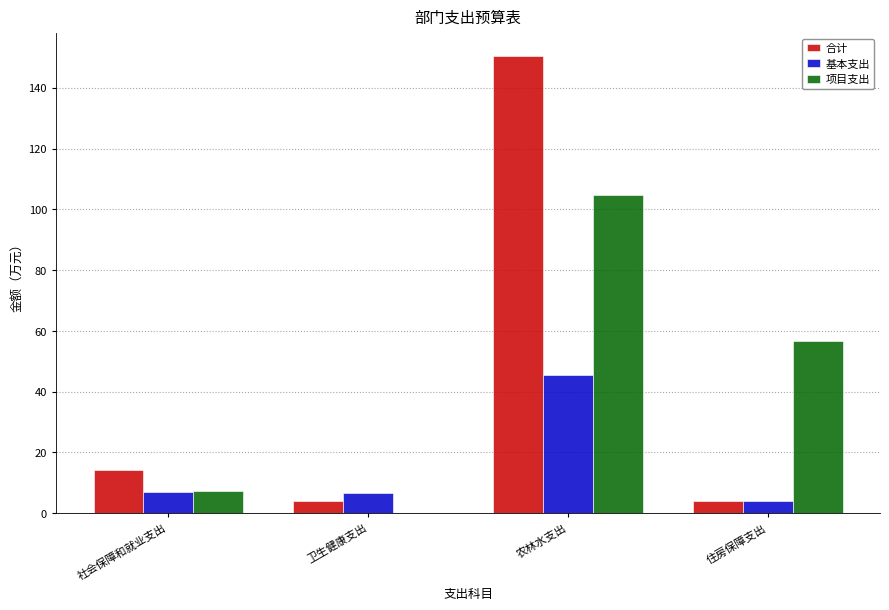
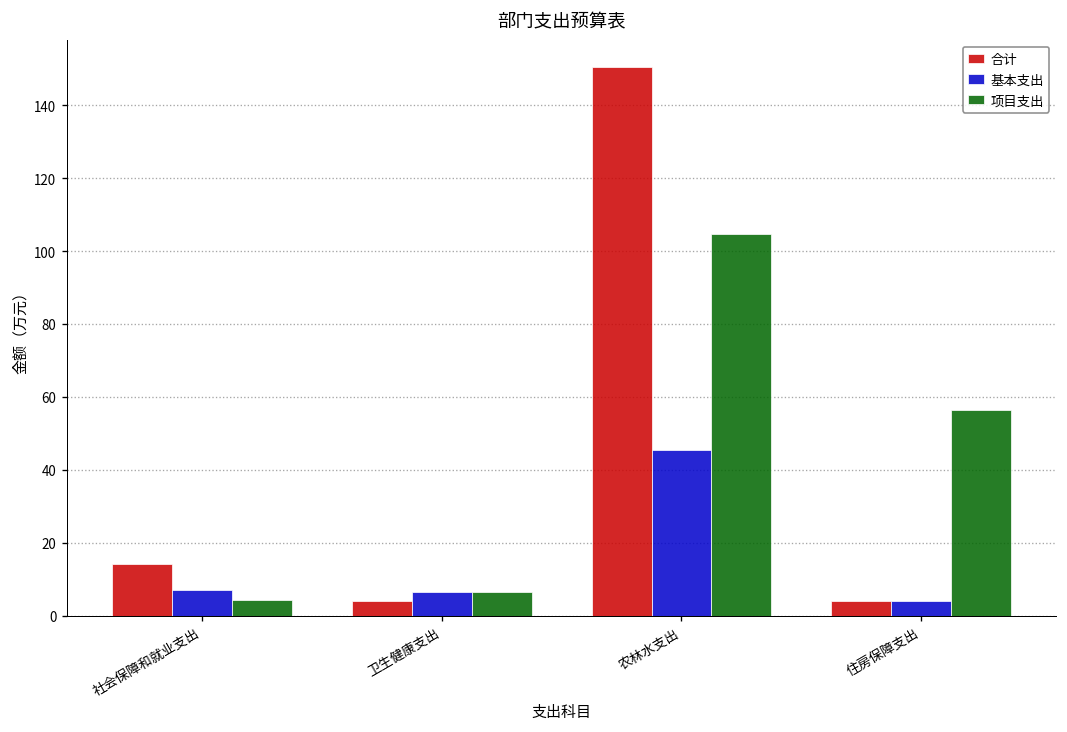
项目支出, 社会保障和就业支出: 7 -> 4
项目支出, 卫生健康支出: 0 -> 7
